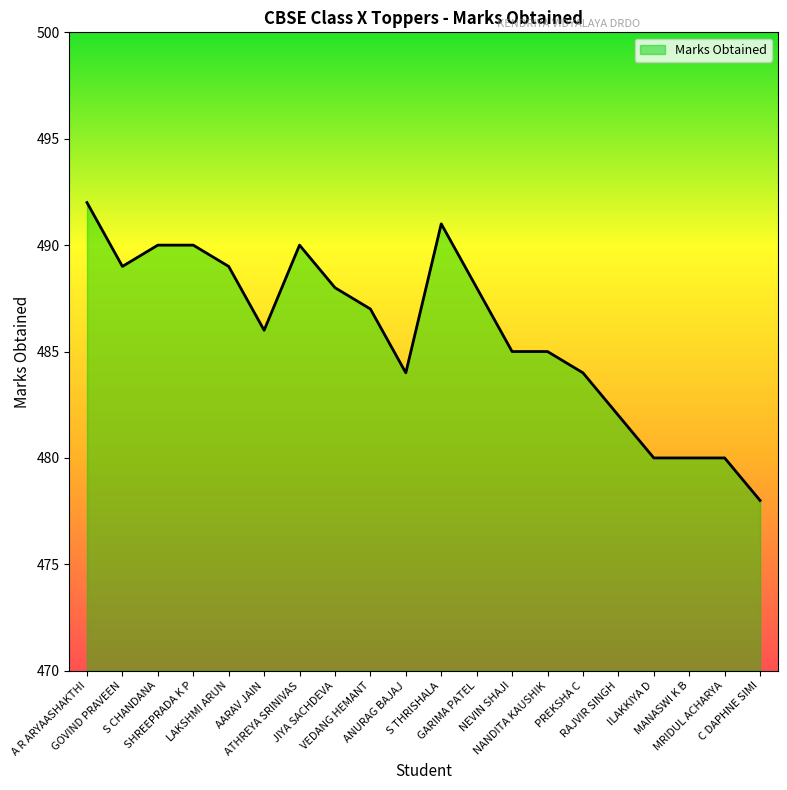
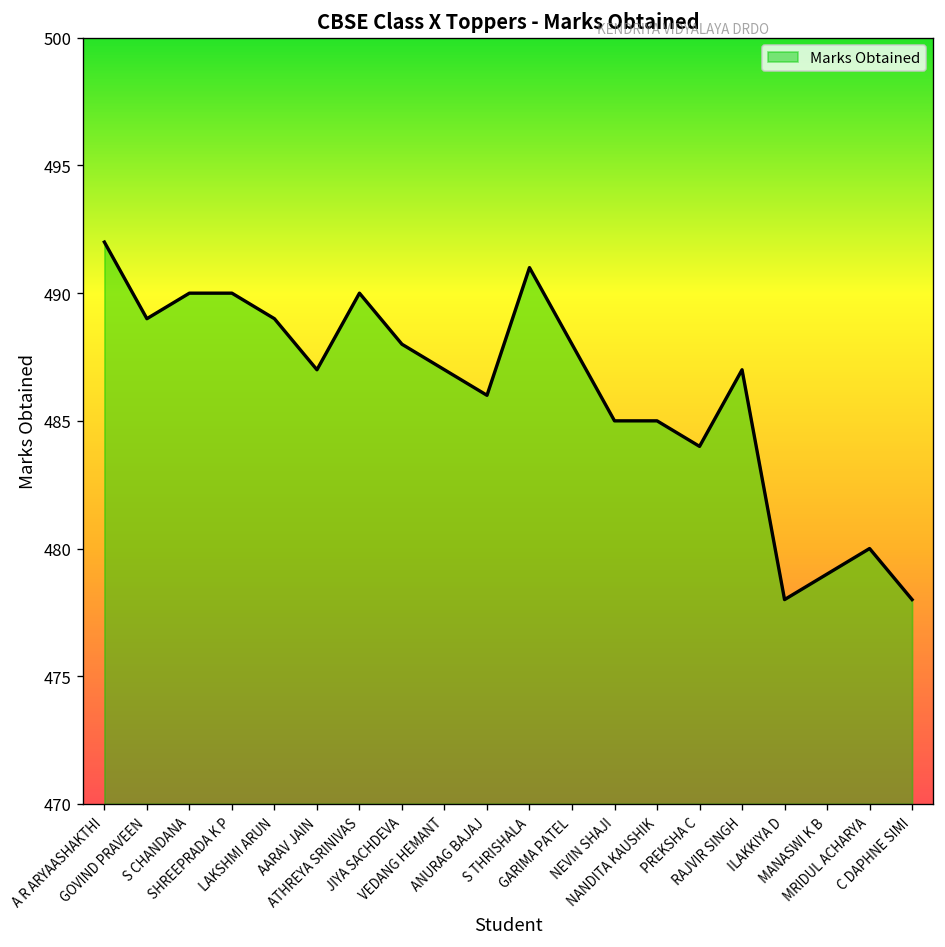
AARAV JAIN: 486 -> 487
ANURAG BAJAJ: 484 -> 486
RAJVIR SINGH: 482 -> 487
ILAKKIYA D: 480 -> 478
MANASWI K B: 480 -> 479
